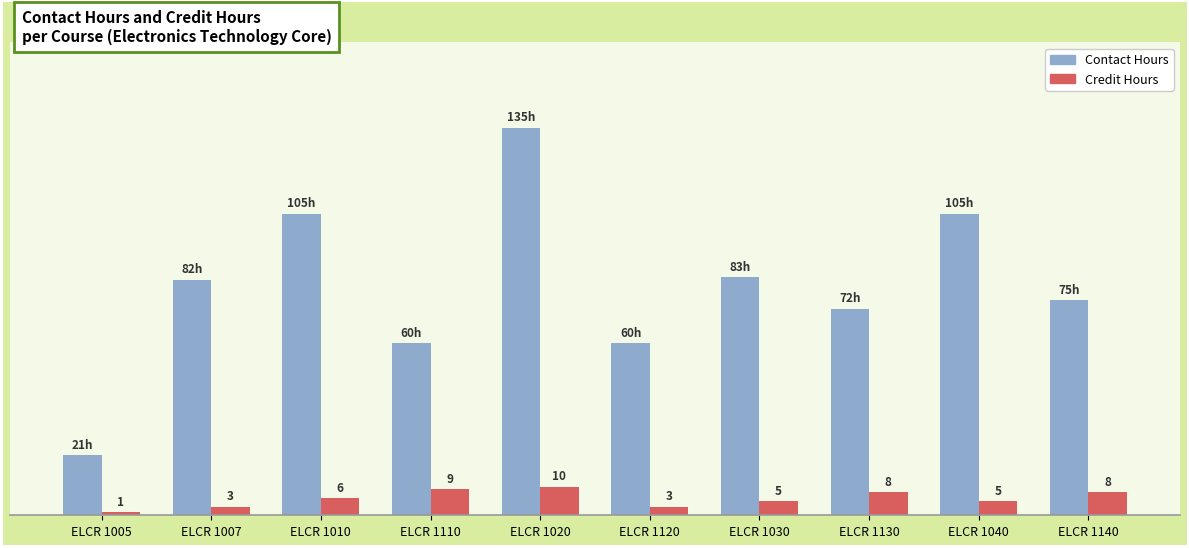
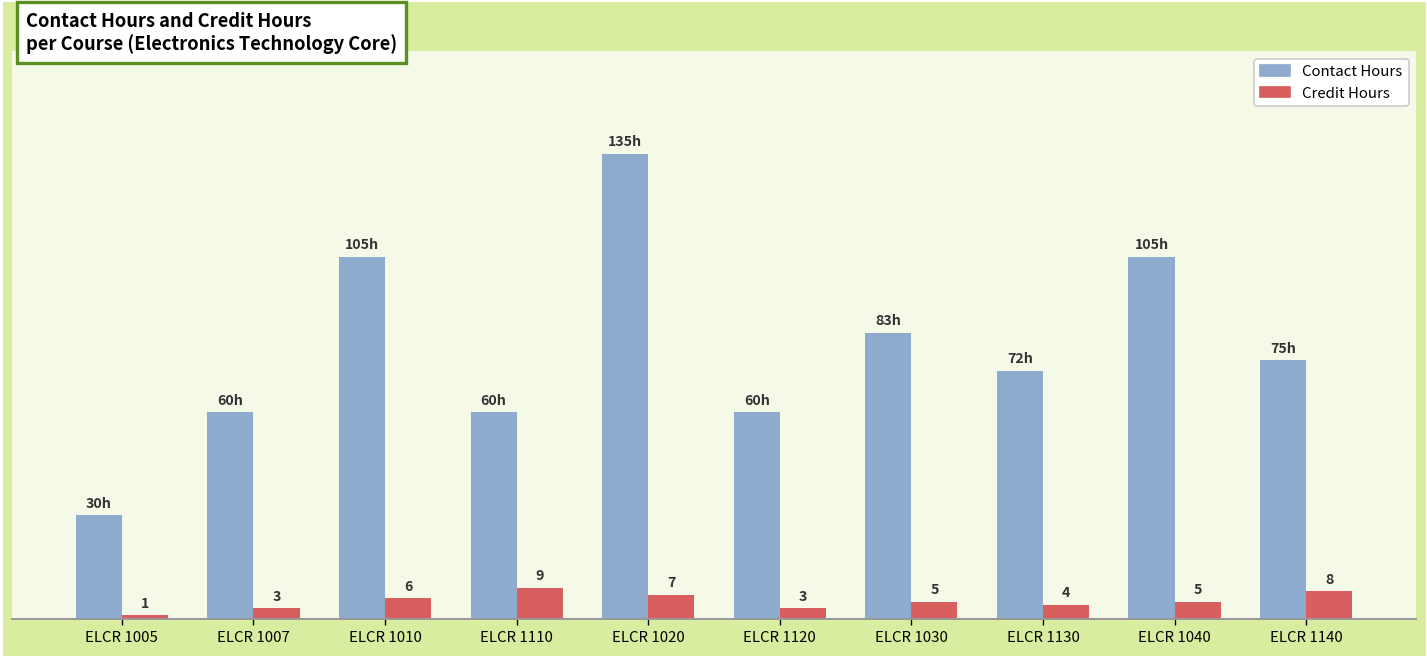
Contact Hours, ELCR 1005: 21h -> 30h
Contact Hours, ELCR 1007: 82h -> 60h
Credit Hours, ELCR 1020: 10 -> 7
Credit Hours, ELCR 1130: 8 -> 4
